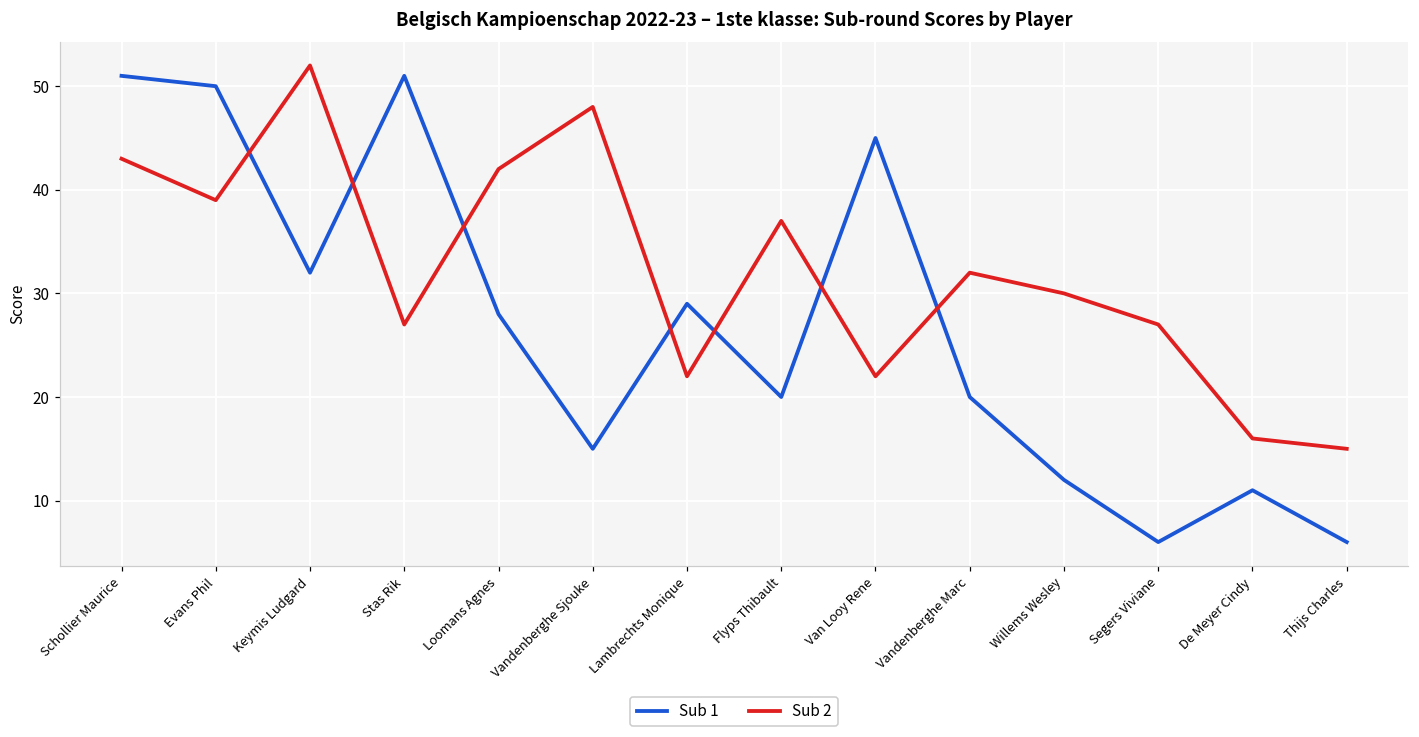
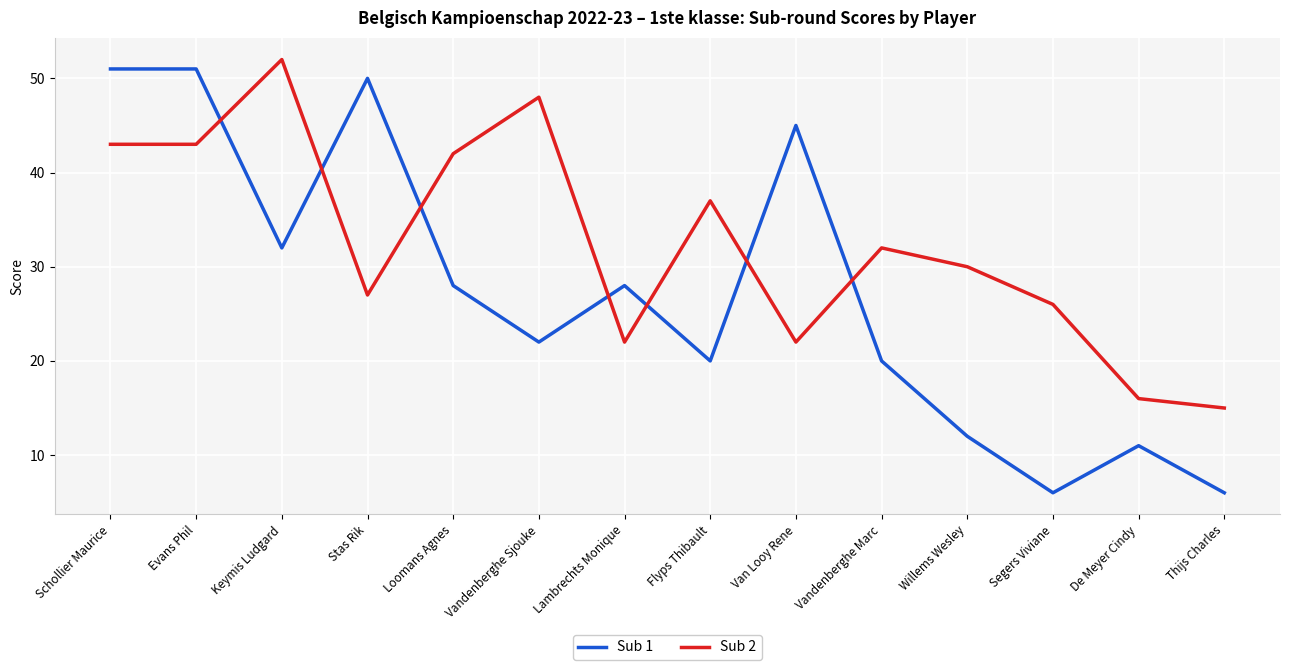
Sub 1, Evans Phil: 50 -> 51
Sub 2, Evans Phil: 39 -> 43
Sub 1, Stas Rik: 51 -> 50
Sub 1, Vandenberghe Sjouke: 15 -> 22
Sub 1, Lambrechts Monique: 29 -> 28
Sub 2, Segers Viviane: 27 -> 26
